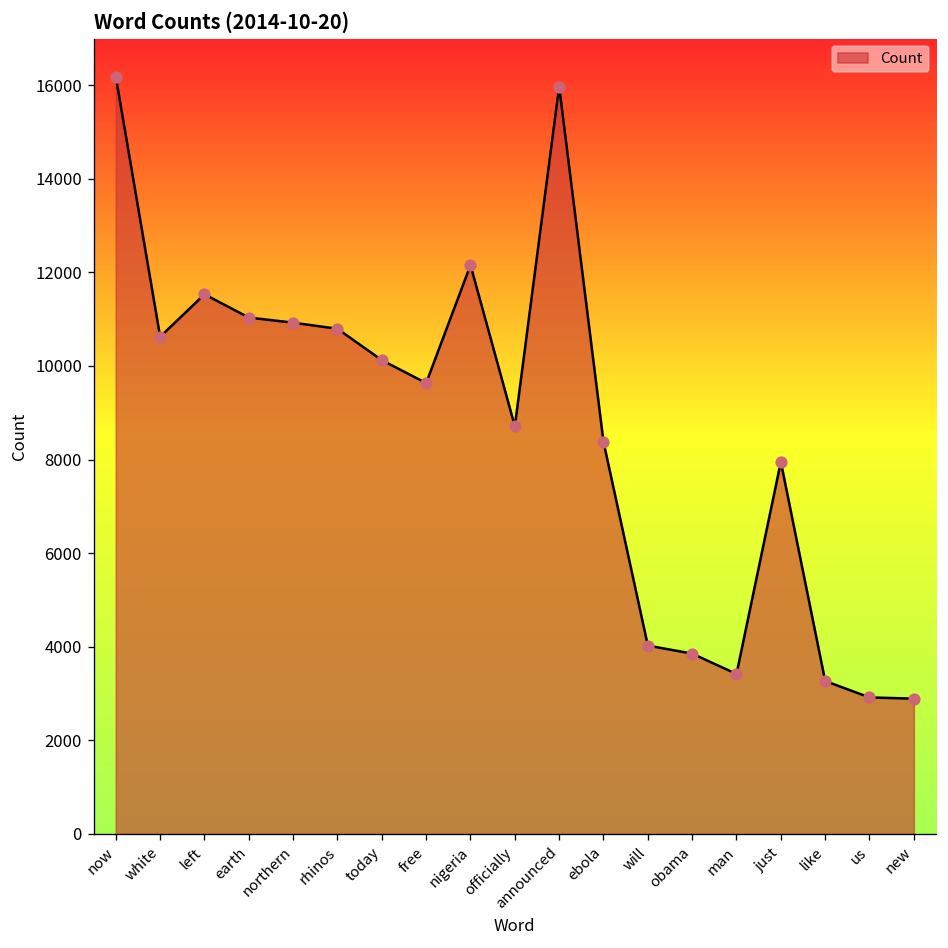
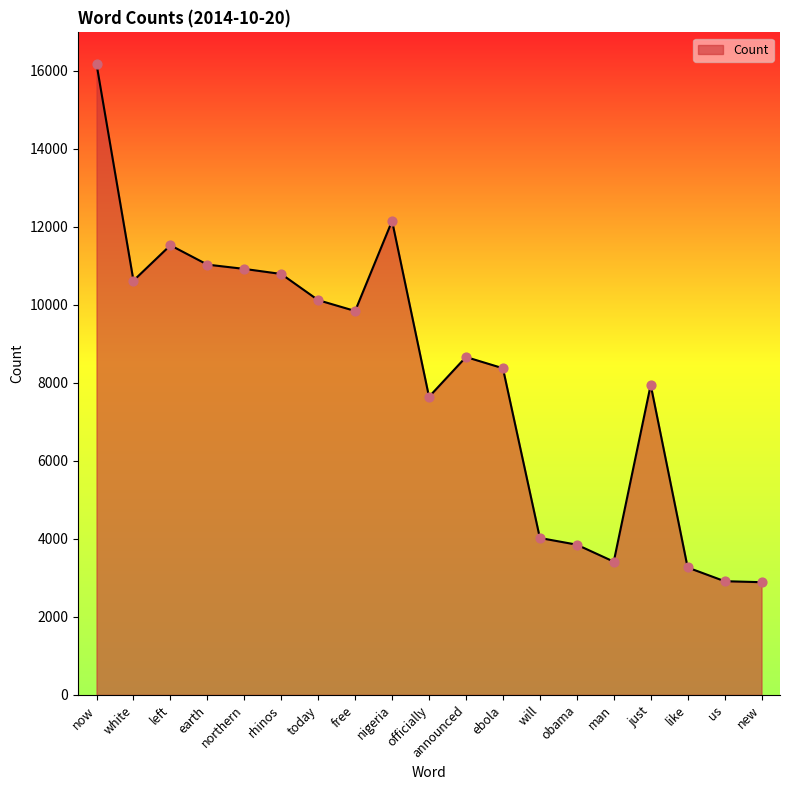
free: 9600 -> 9800
officially: 8700 -> 7600
announced: 16000 -> 8700
